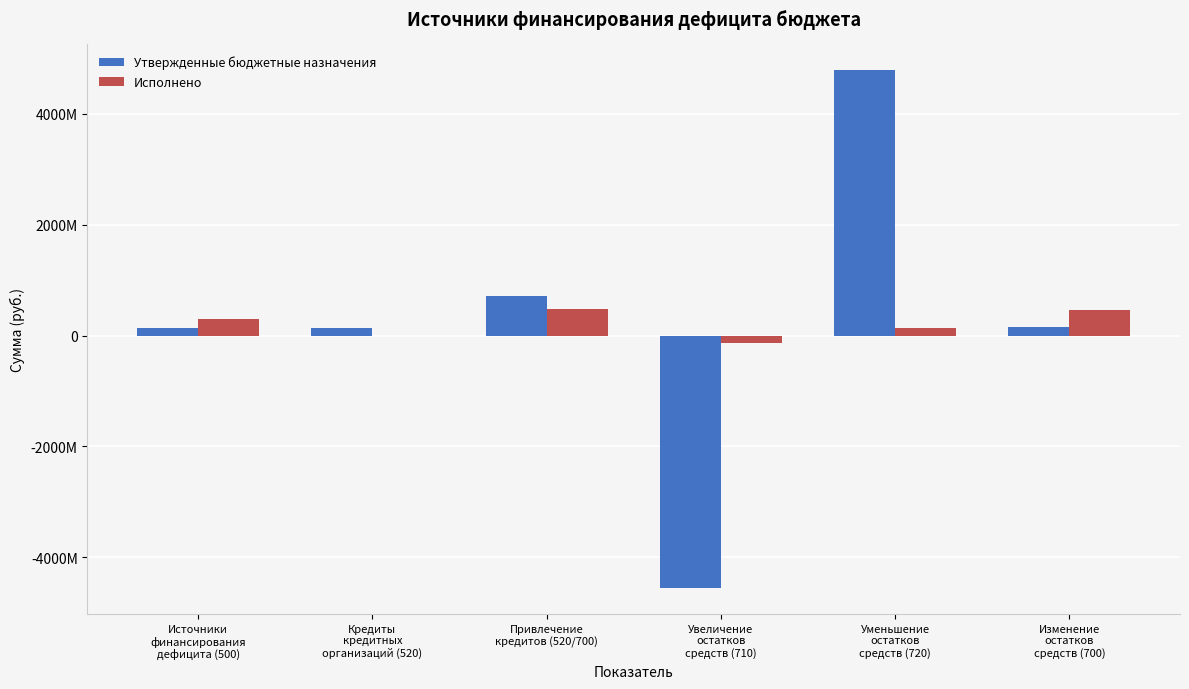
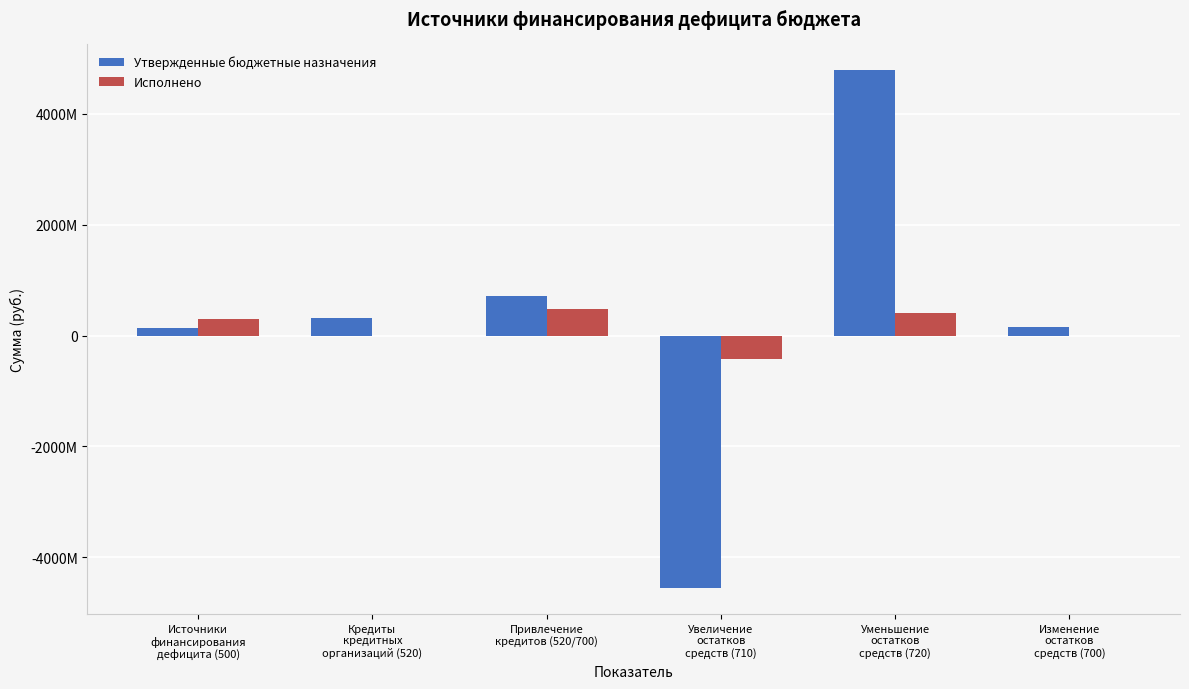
Утвержденные бюджетные назначения, Кредиты кредитных организаций (520): 100000000 -> 300000000
Исполнено, Увеличение остатков средств (710): -100000000 -> -400000000
Исполнено, Уменьшение остатков средств (720): 100000000 -> 400000000
Исполнено, Изменение остатков средств (700): 500000000 -> 0
